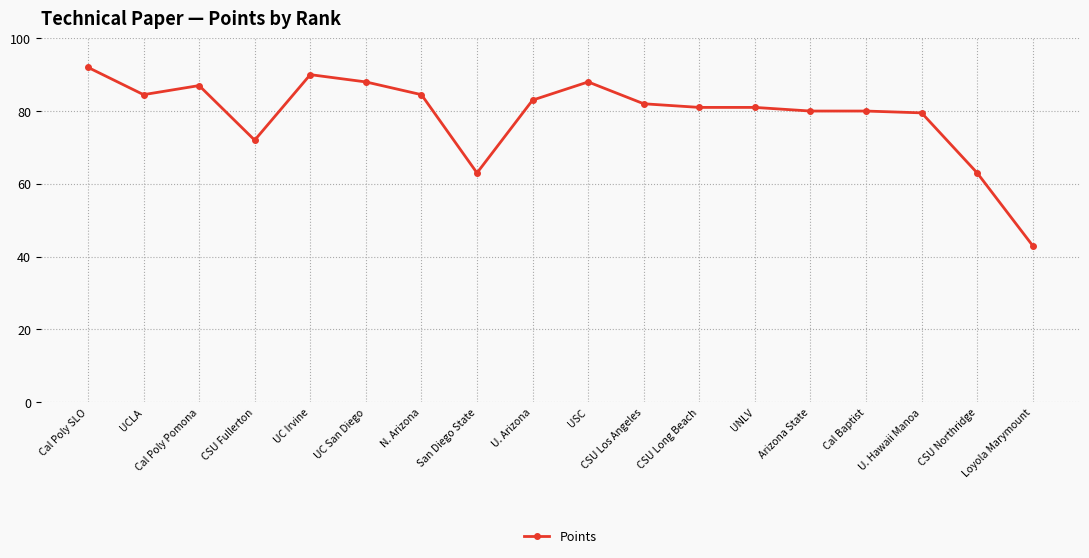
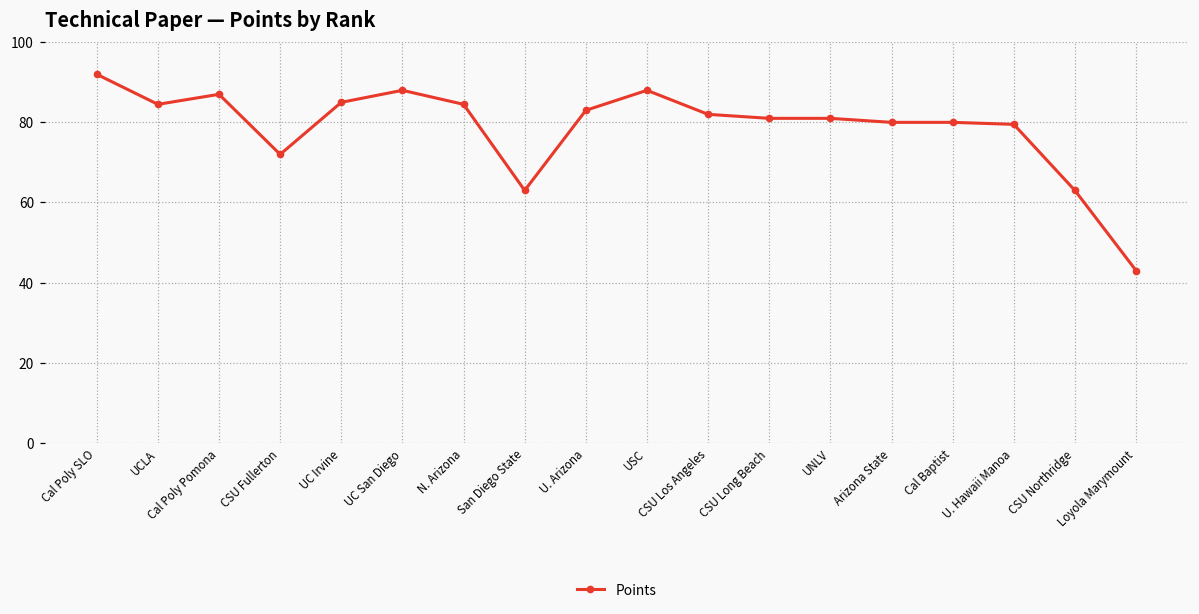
UC Irvine: 90 -> 85
